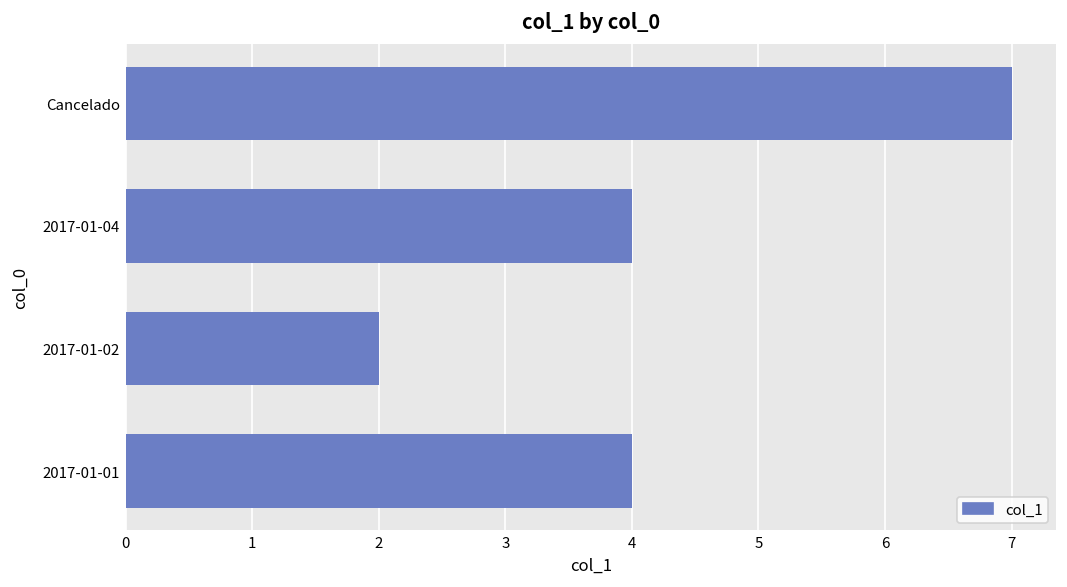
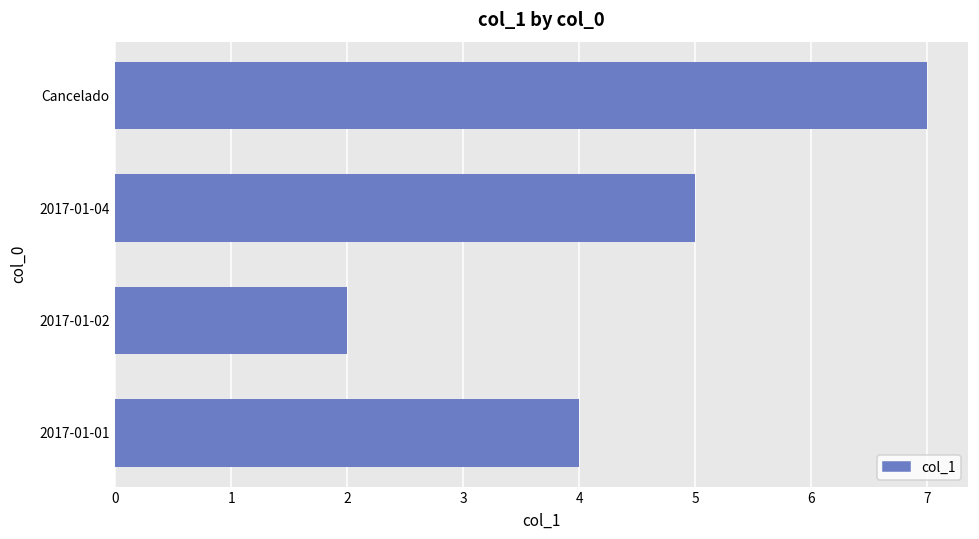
2017-01-04: 4 -> 5
